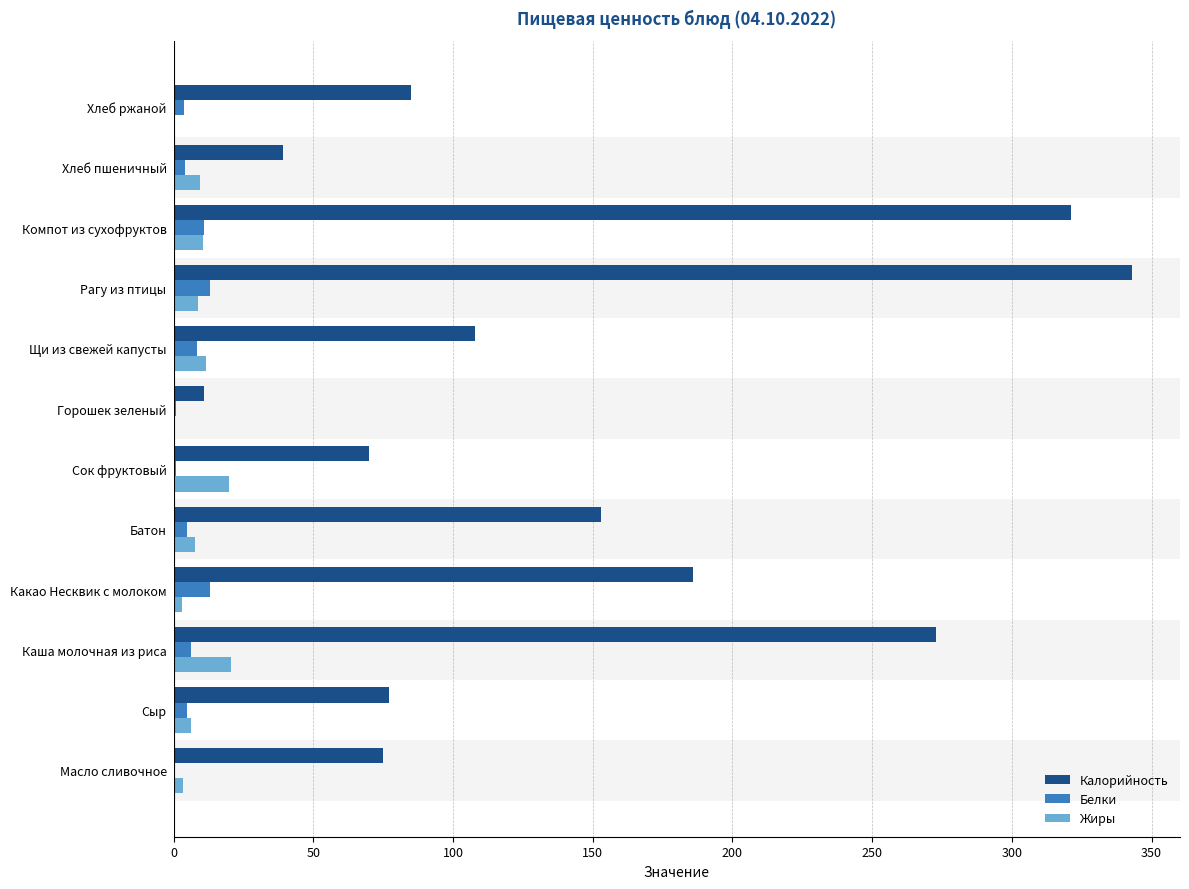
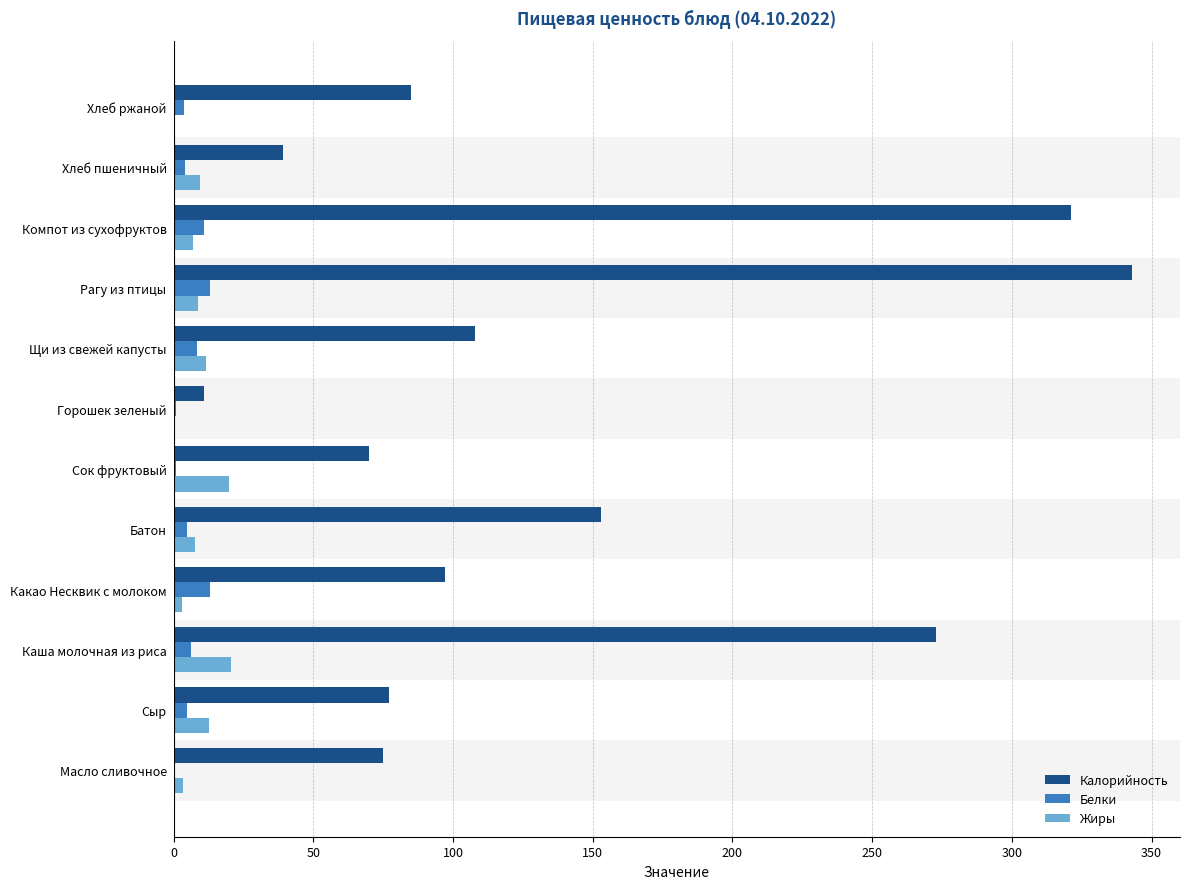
Жиры, Компот из сухофруктов: 11 -> 7
Калорийность, Какао Несквик с молоком: 186 -> 97
Жиры, Сыр: 6 -> 13
